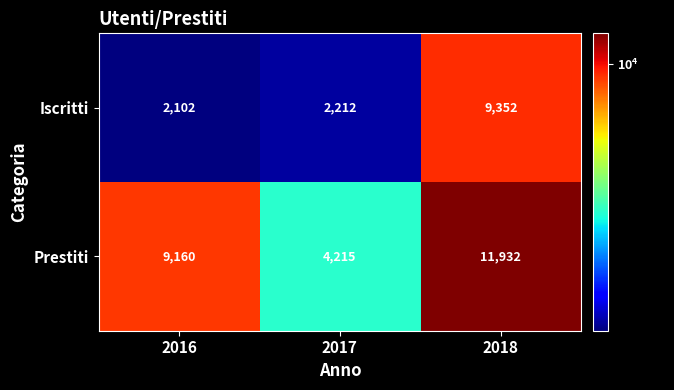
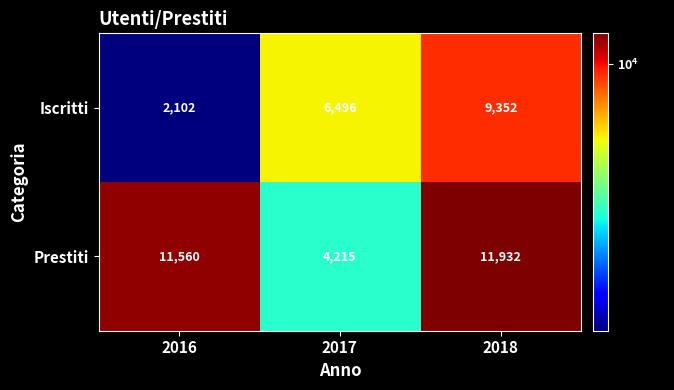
Iscritti, 2017: 2,212 -> 6,496
Prestiti, 2016: 9,160 -> 11,560
